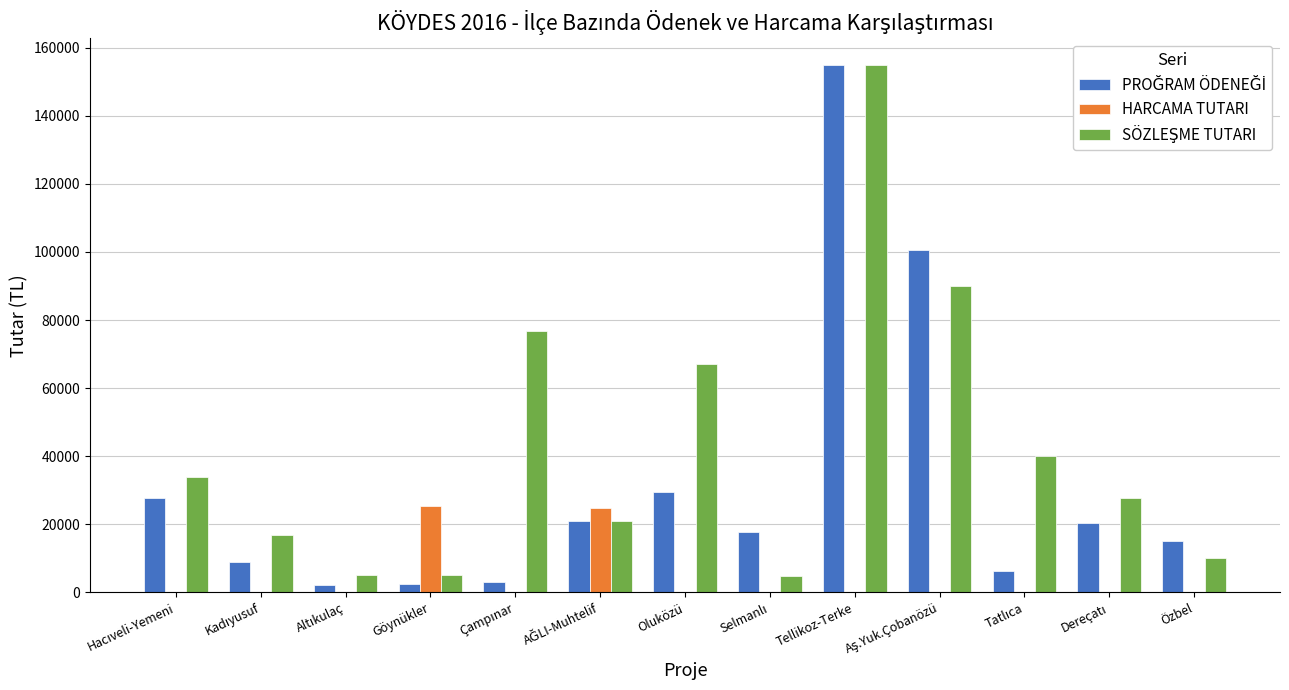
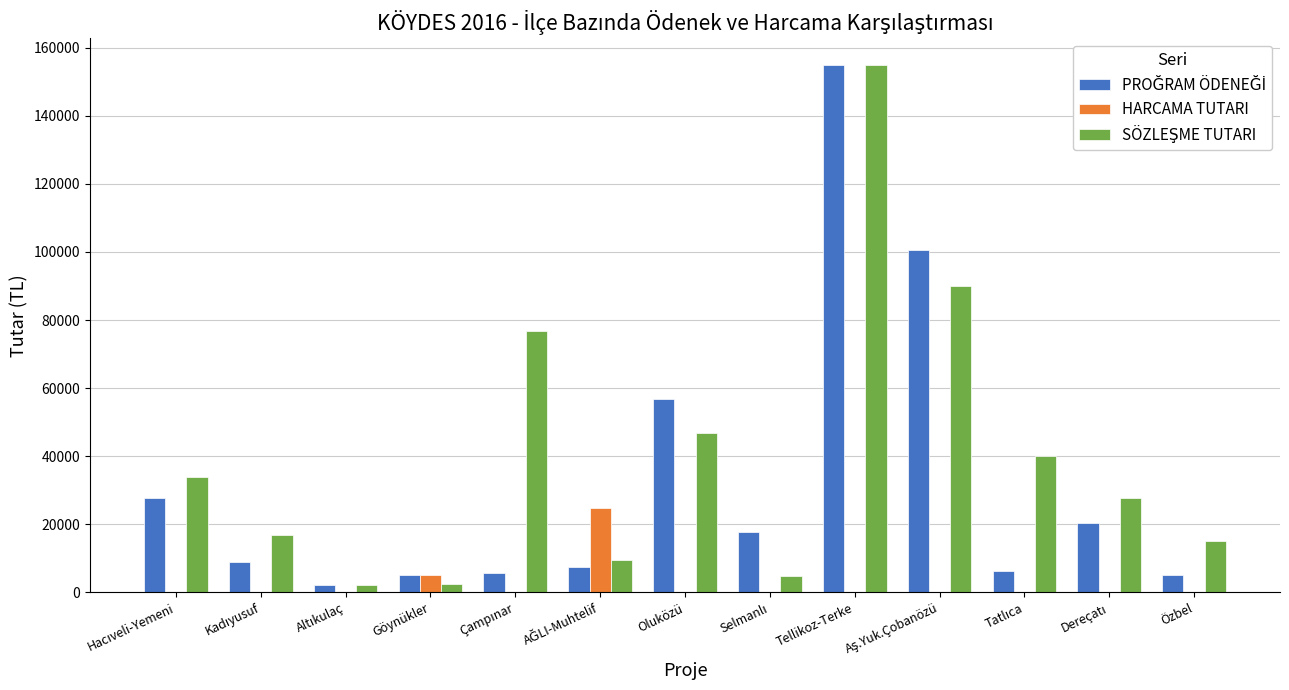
SÖZLEŞME TUTARI, Altıkulaç: 5000 -> 2000
PROĞRAM ÖDENEĞİ, Göynükler: 3000 -> 5000
HARCAMA TUTARI, Göynükler: 25000 -> 5000
SÖZLEŞME TUTARI, Göynükler: 5000 -> 2000
PROĞRAM ÖDENEĞİ, Çampınar: 3000 -> 6000
PROĞRAM ÖDENEĞİ, AĞLI-Muhtelif: 21000 -> 8000
SÖZLEŞME TUTARI, AĞLI-Muhtelif: 21000 -> 10000
PROĞRAM ÖDENEĞİ, Oluközü: 30000 -> 57000
SÖZLEŞME TUTARI, Oluközü: 67000 -> 47000
PROĞRAM ÖDENEĞİ, Özbel: 15000 -> 5000
SÖZLEŞME TUTARI, Özbel: 10000 -> 15000
